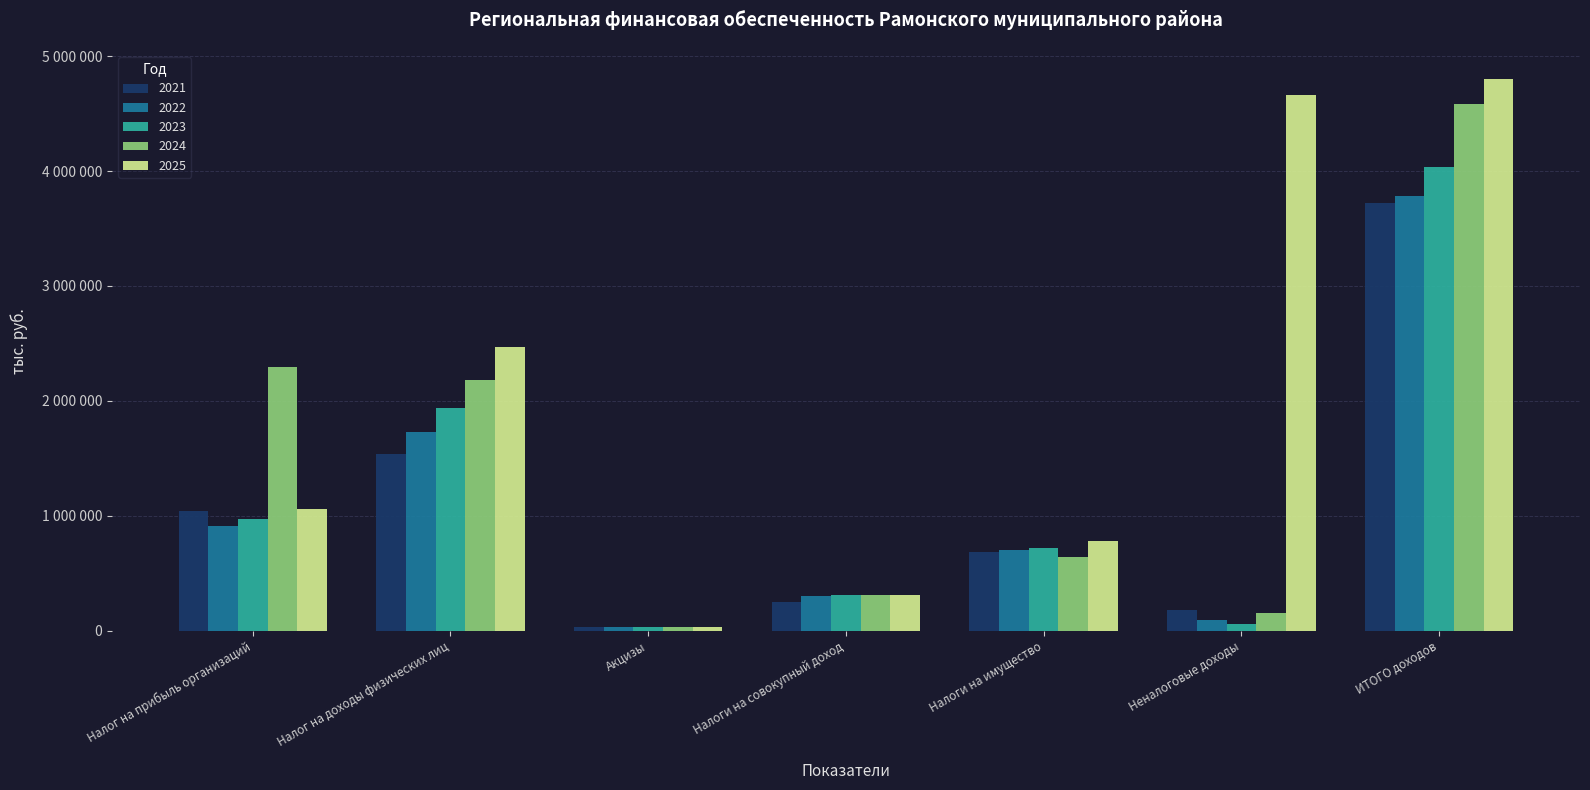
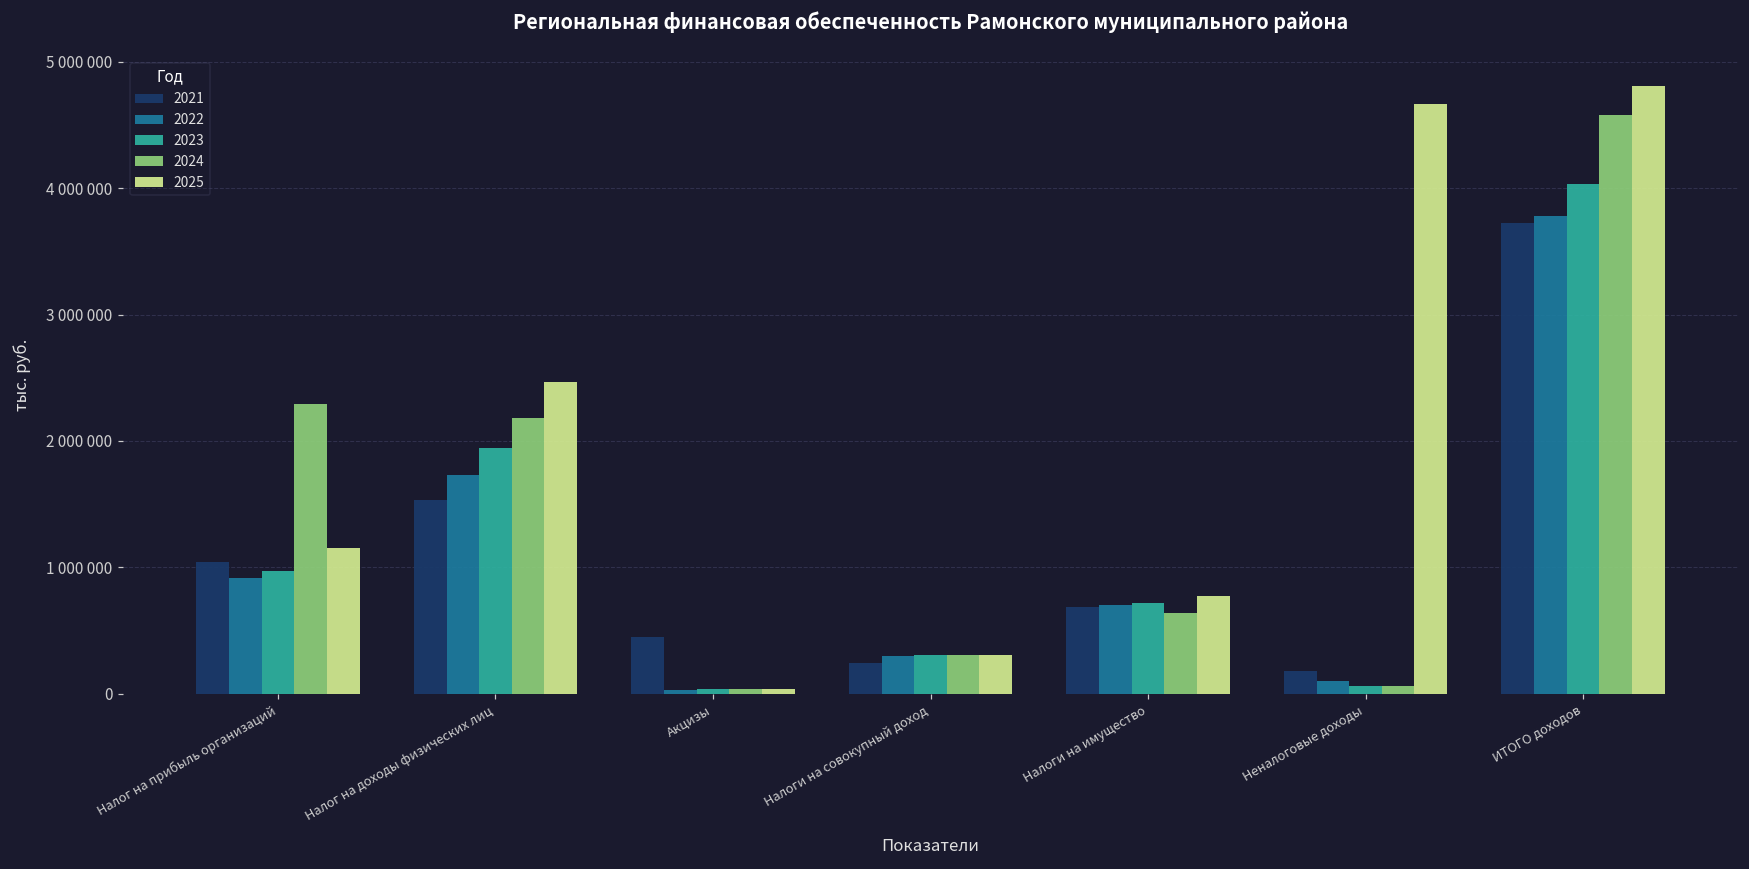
2025, Налог на прибыль организаций: 1060000 -> 1150000
2021, Акцизы: 30000 -> 450000
2024, Неналоговые доходы: 160000 -> 60000
